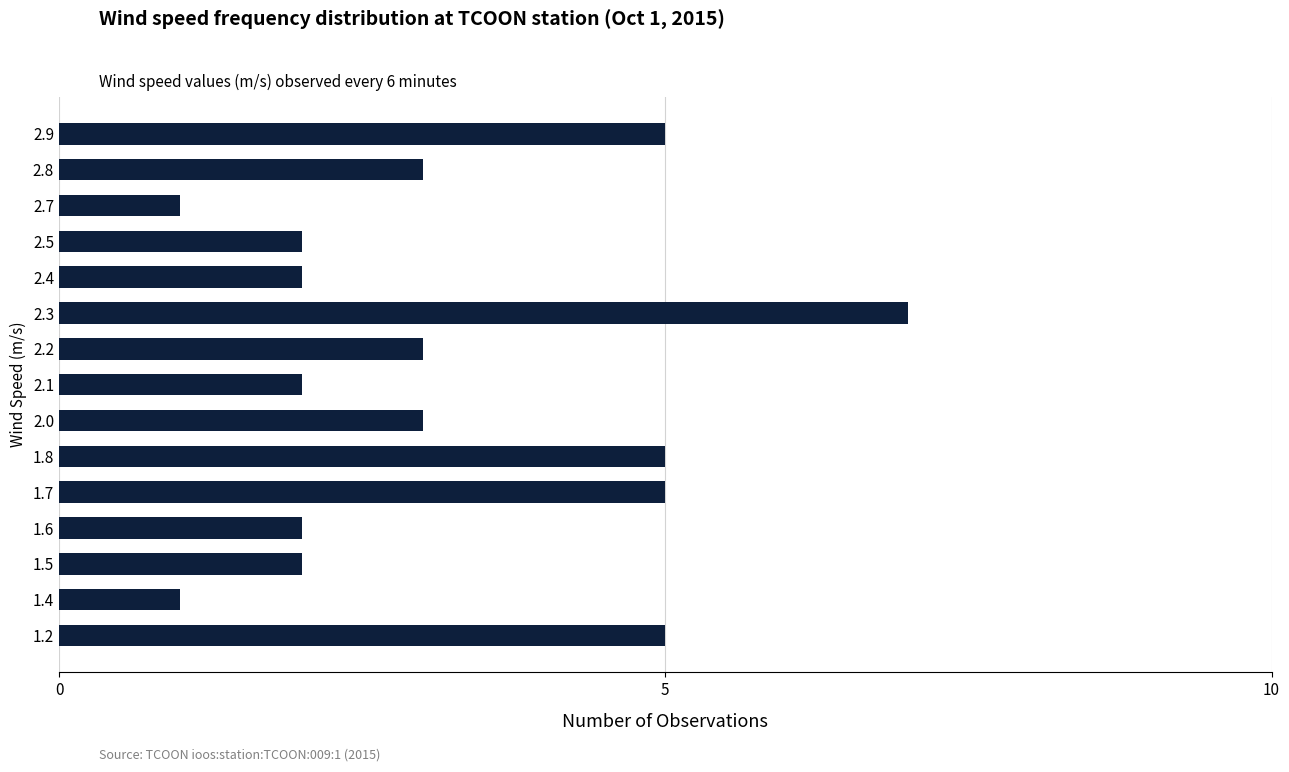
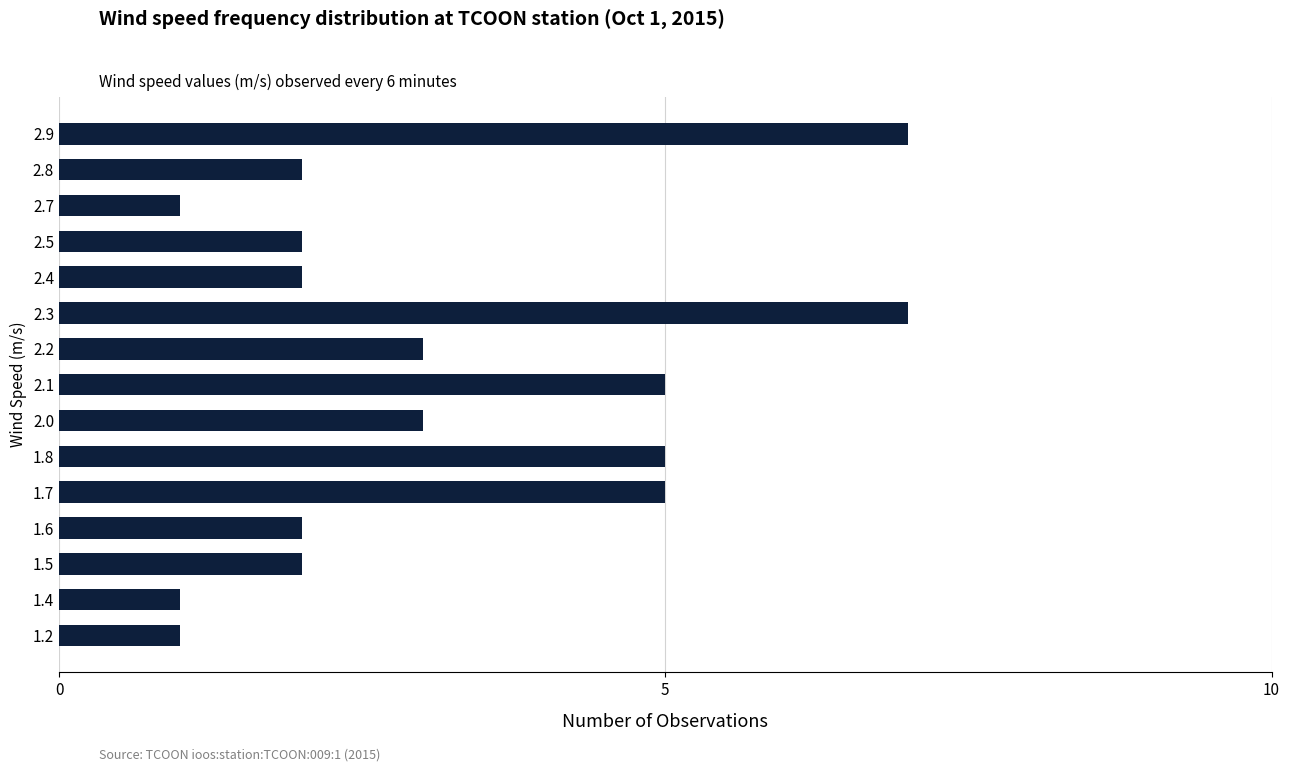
2.9: 5 -> 7
2.8: 3 -> 2
2.1: 2 -> 5
1.2: 5 -> 1
